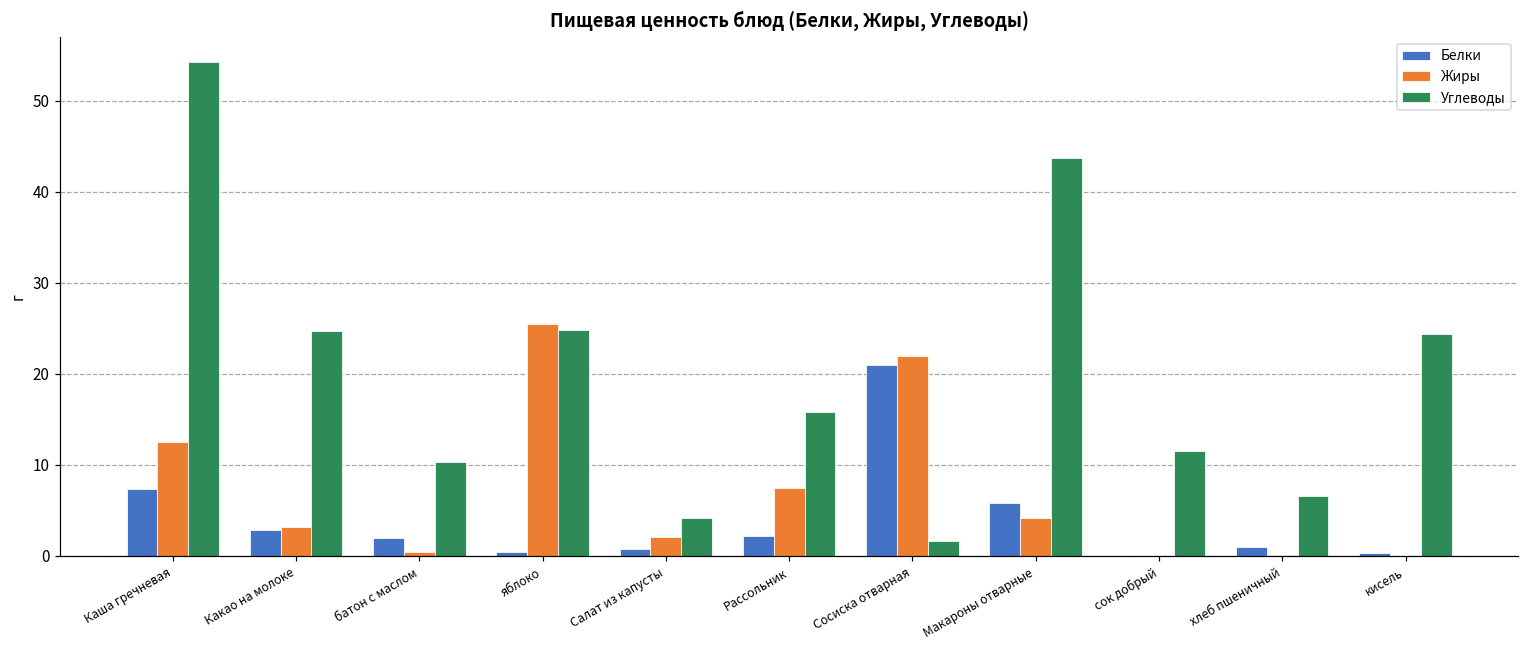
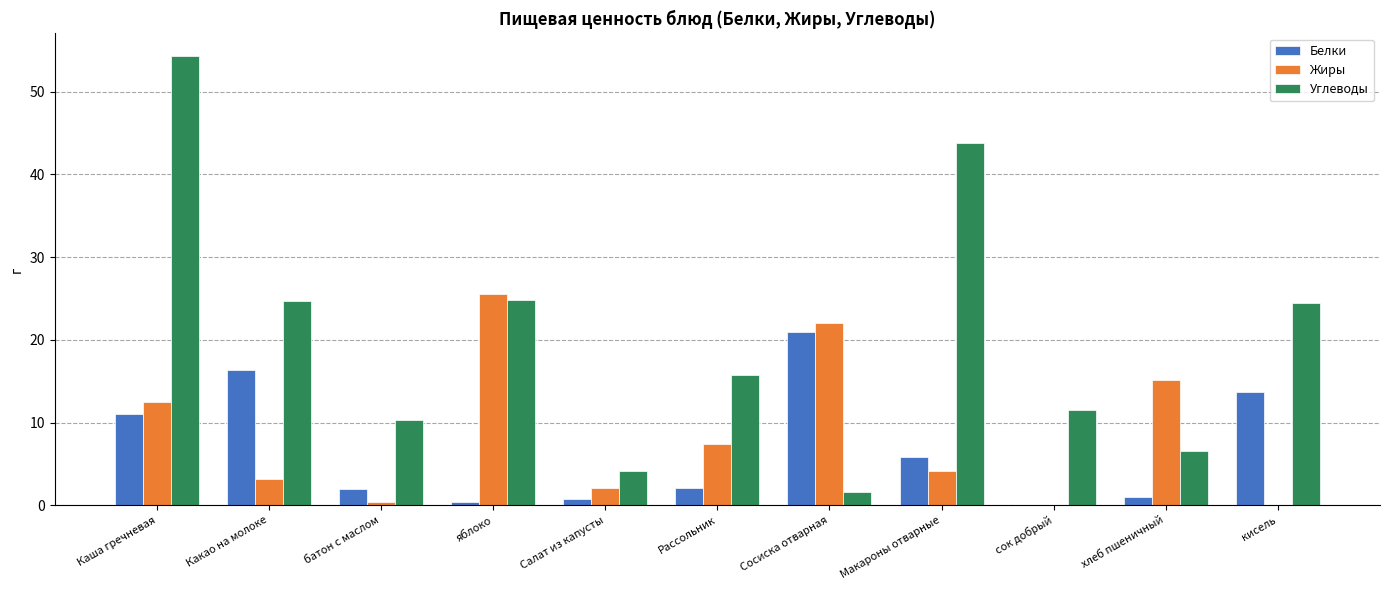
Белки, Каша гречневая: 7 -> 11
Белки, Какао на молоке: 3 -> 16
Жиры, хлеб пшеничный: 0 -> 15
Белки, кисель: 0 -> 14
